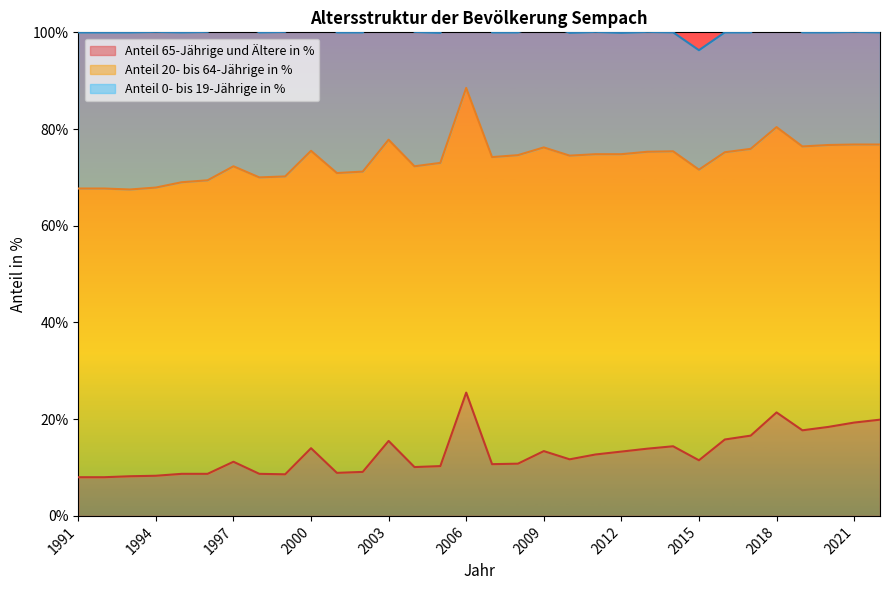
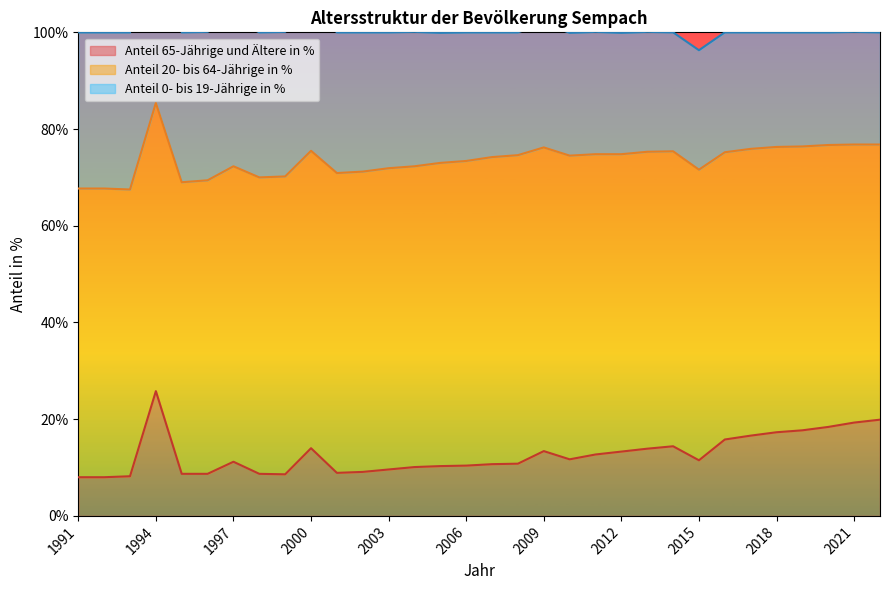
Anteil 65-Jährige und Ältere in %, 1994: 8% -> 26%
Anteil 65-Jährige und Ältere in %, 2003: 16% -> 10%
Anteil 65-Jährige und Ältere in %, 2006: 26% -> 10%
Anteil 65-Jährige und Ältere in %, 2018: 21% -> 17%
